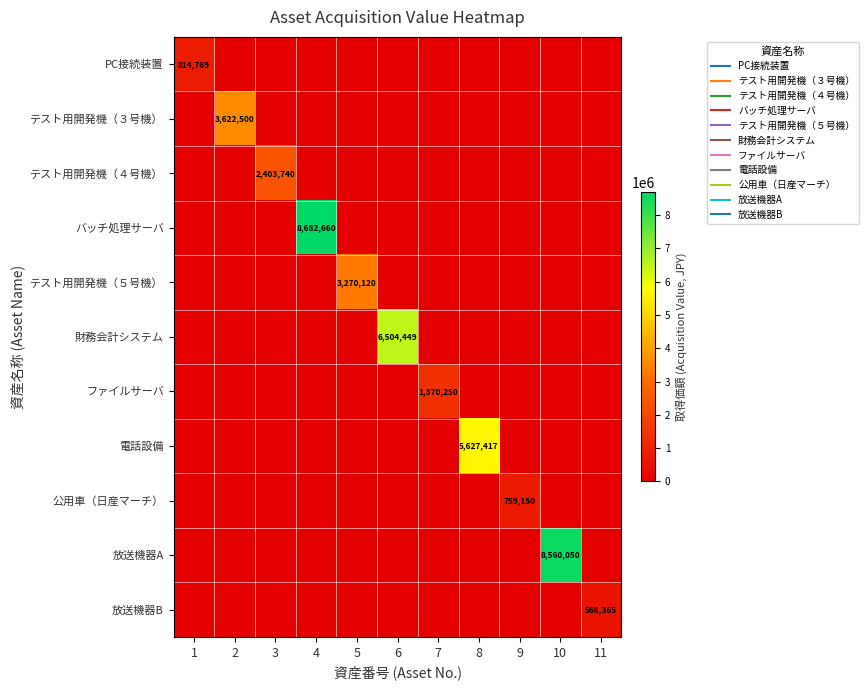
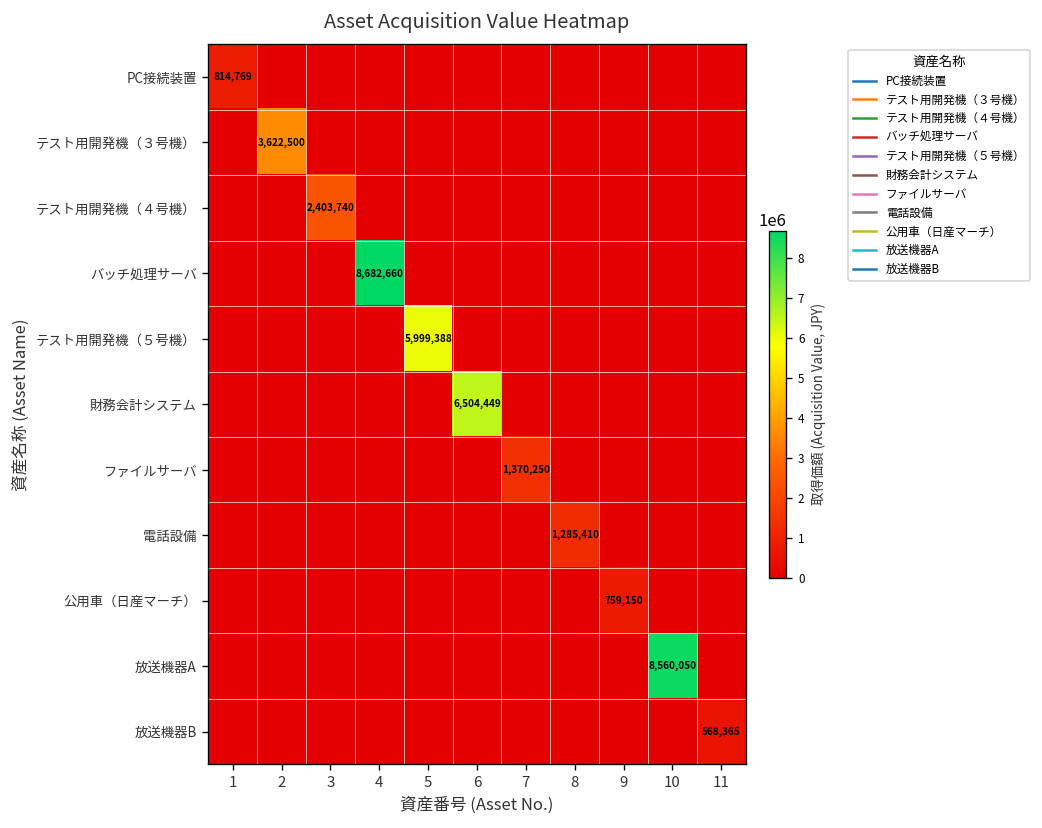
テスト用開発機（５号機）, 5: 3,270,120 -> 5,999,388
電話設備, 8: 5,627,417 -> 1,285,410
